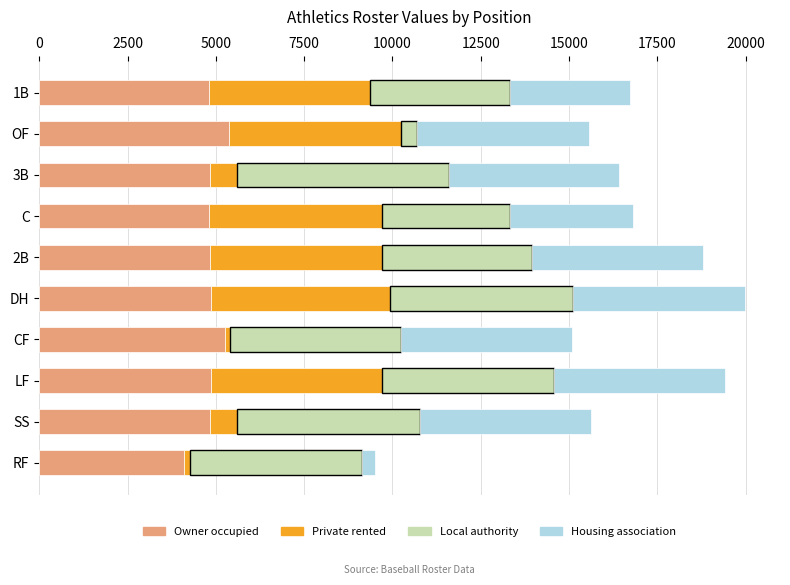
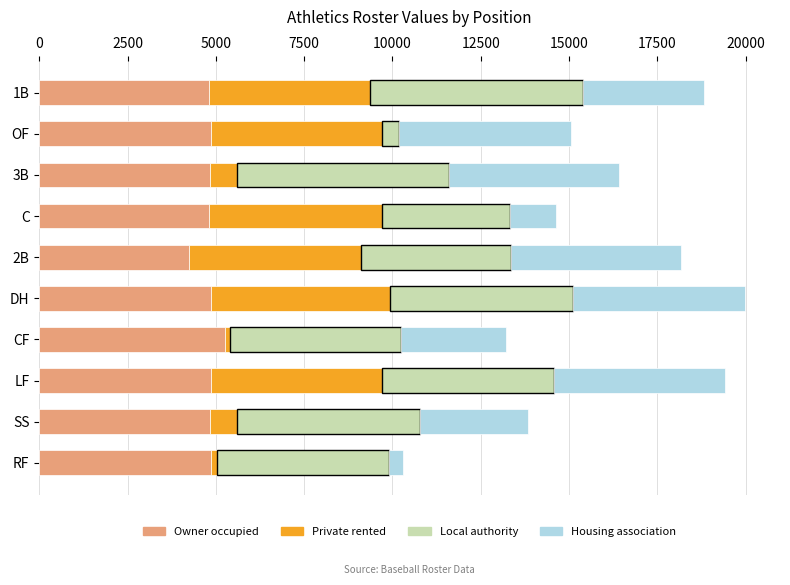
Local authority, 1B: 4000 -> 6000
Owner occupied, OF: 5400 -> 4900
Housing association, C: 3500 -> 1300
Owner occupied, 2B: 4800 -> 4200
Housing association, CF: 4900 -> 3000
Housing association, SS: 4800 -> 3000
Owner occupied, RF: 4100 -> 4900
